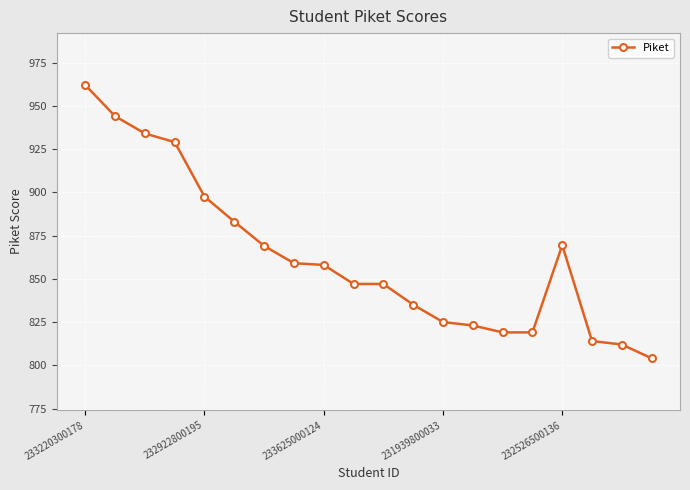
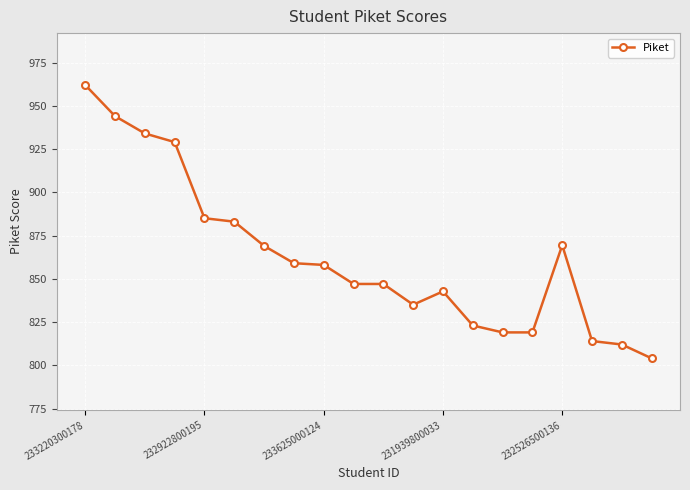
232922800195: 898 -> 885
231939800033: 825 -> 843
